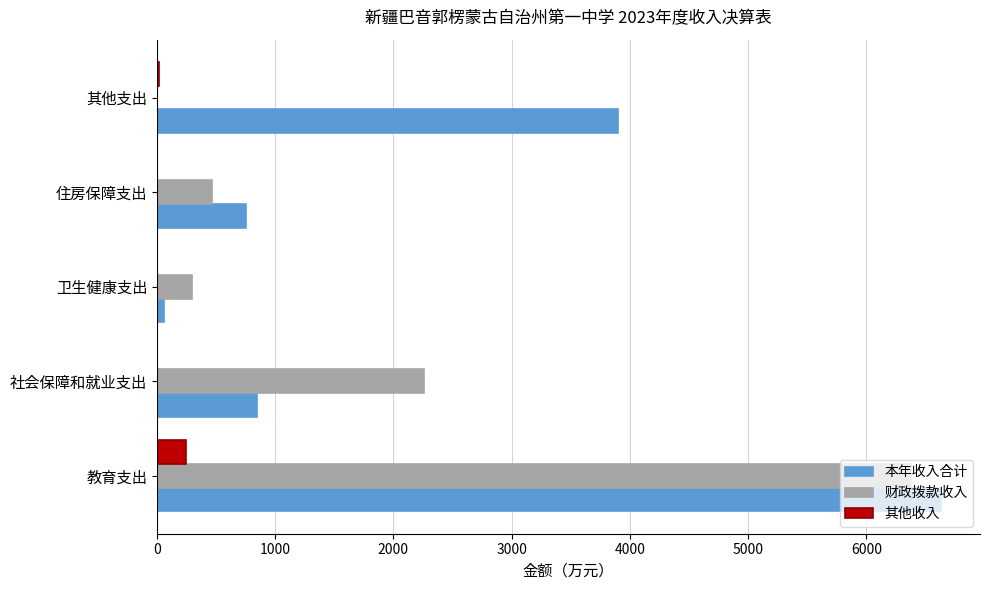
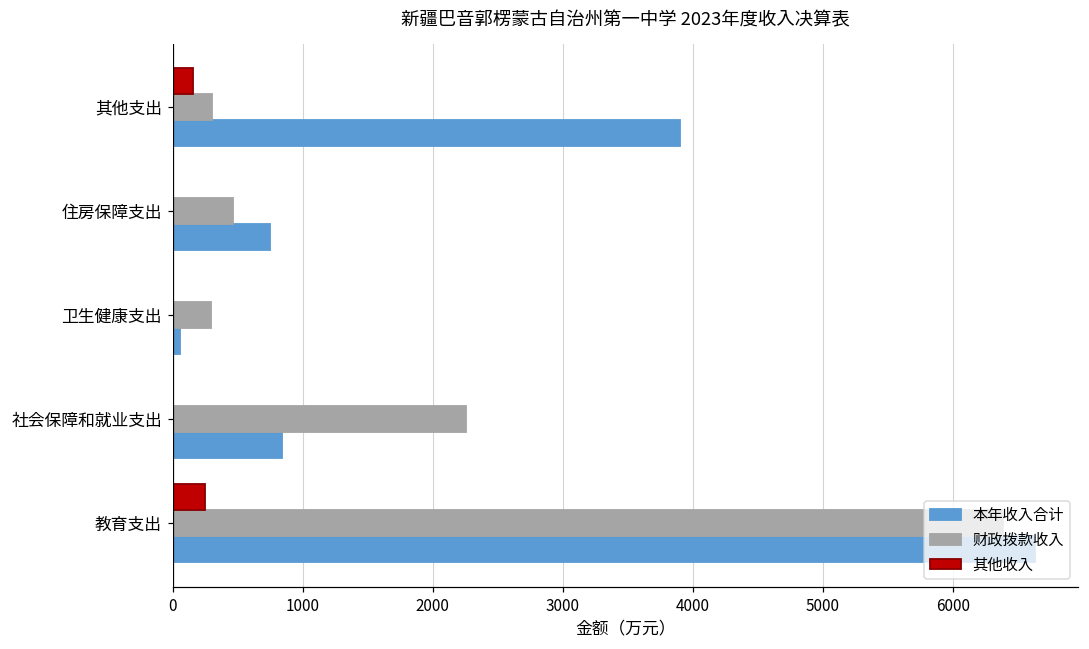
其他收入, 其他支出: 20 -> 150
财政拨款收入, 其他支出: 0 -> 300
